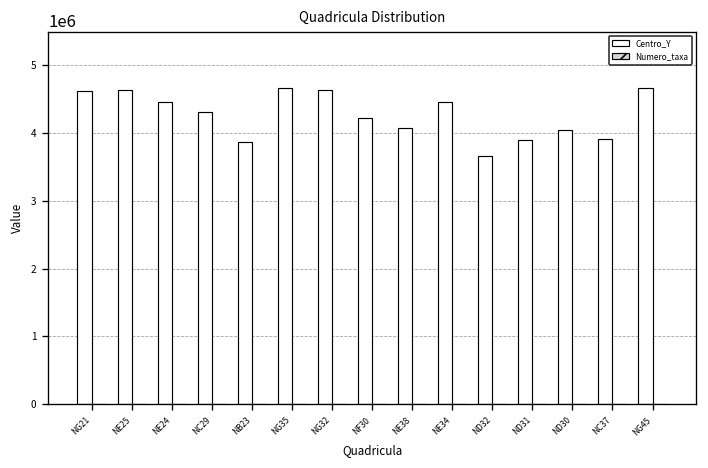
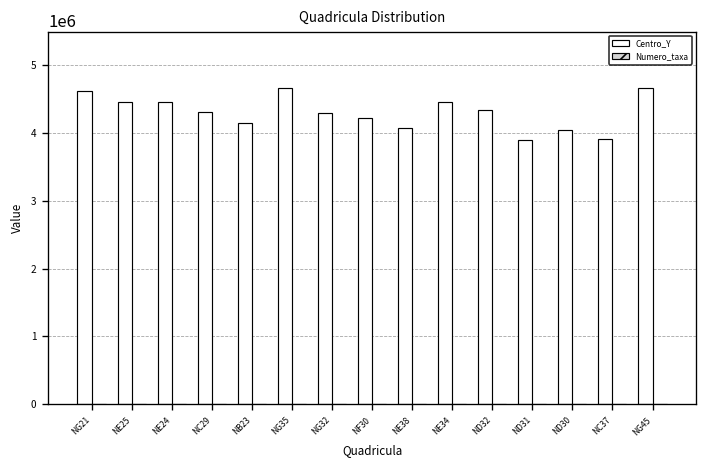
Centro_Y, NE25: 4600000 -> 4500000
Centro_Y, NB23: 3900000 -> 4100000
Centro_Y, NG32: 4600000 -> 4300000
Centro_Y, ND32: 3700000 -> 4300000
